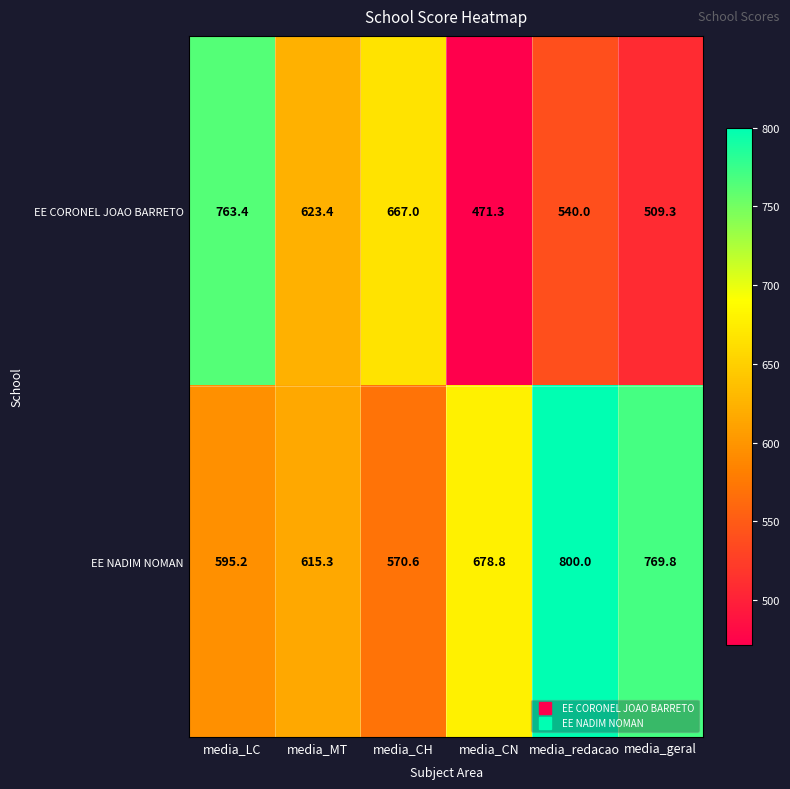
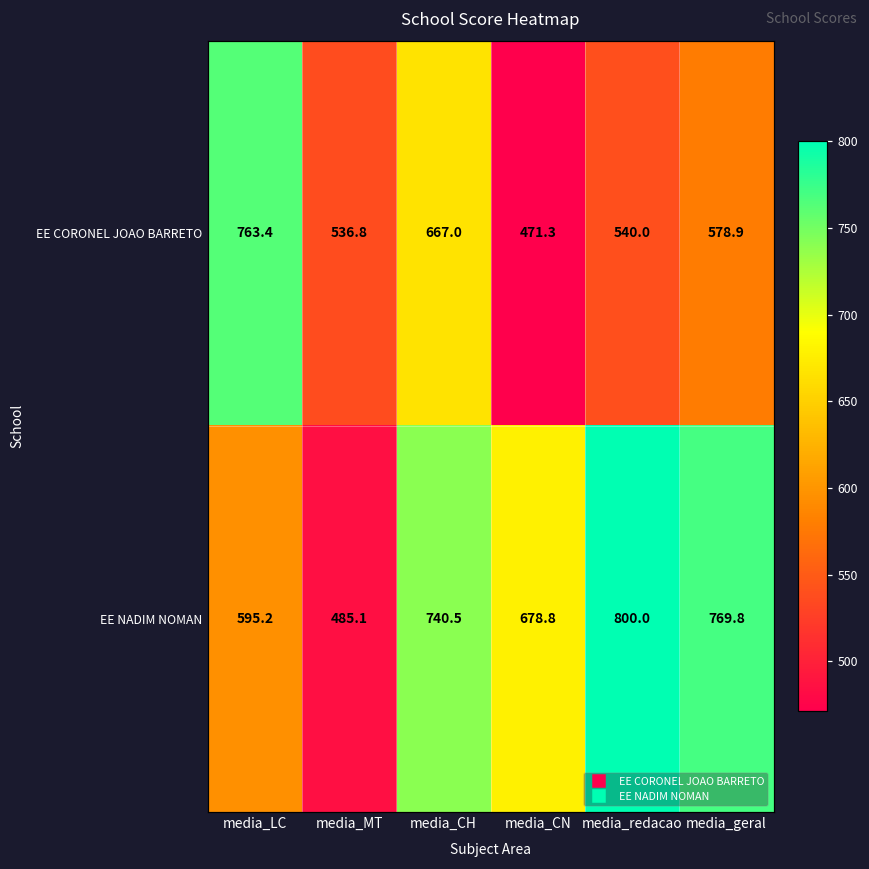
EE CORONEL JOAO BARRETO, media_MT: 623.4 -> 536.8
EE CORONEL JOAO BARRETO, media_geral: 509.3 -> 578.9
EE NADIM NOMAN, media_MT: 615.3 -> 485.1
EE NADIM NOMAN, media_CH: 570.6 -> 740.5
